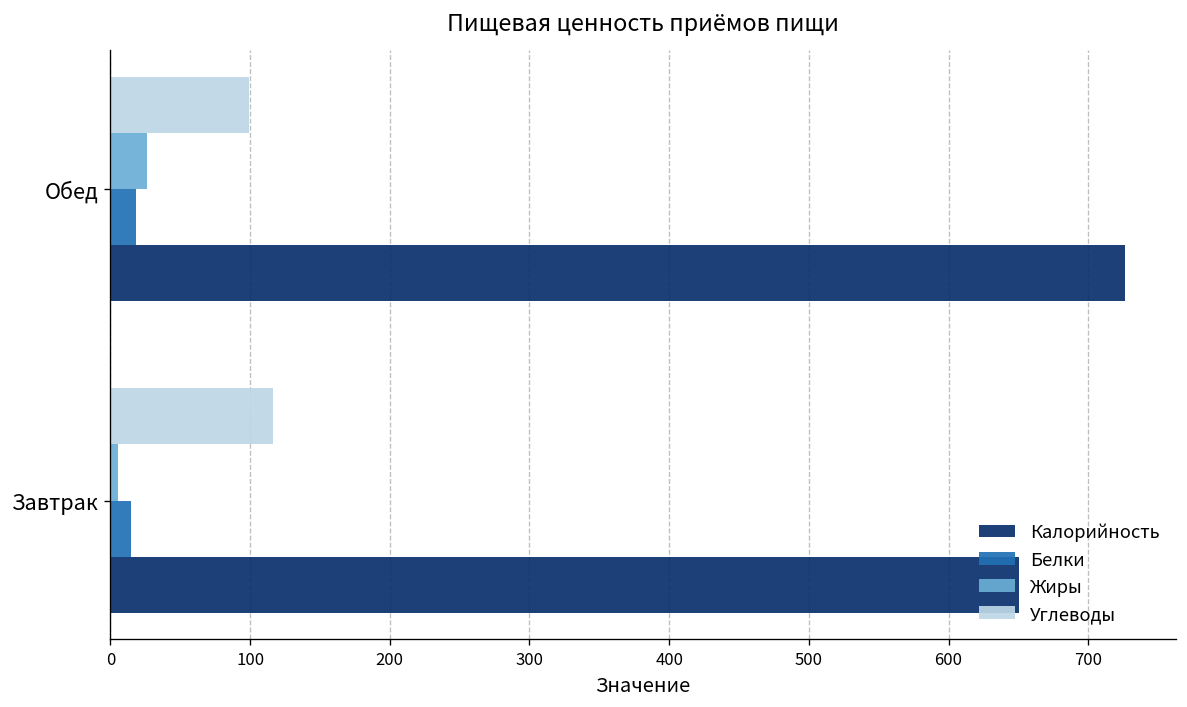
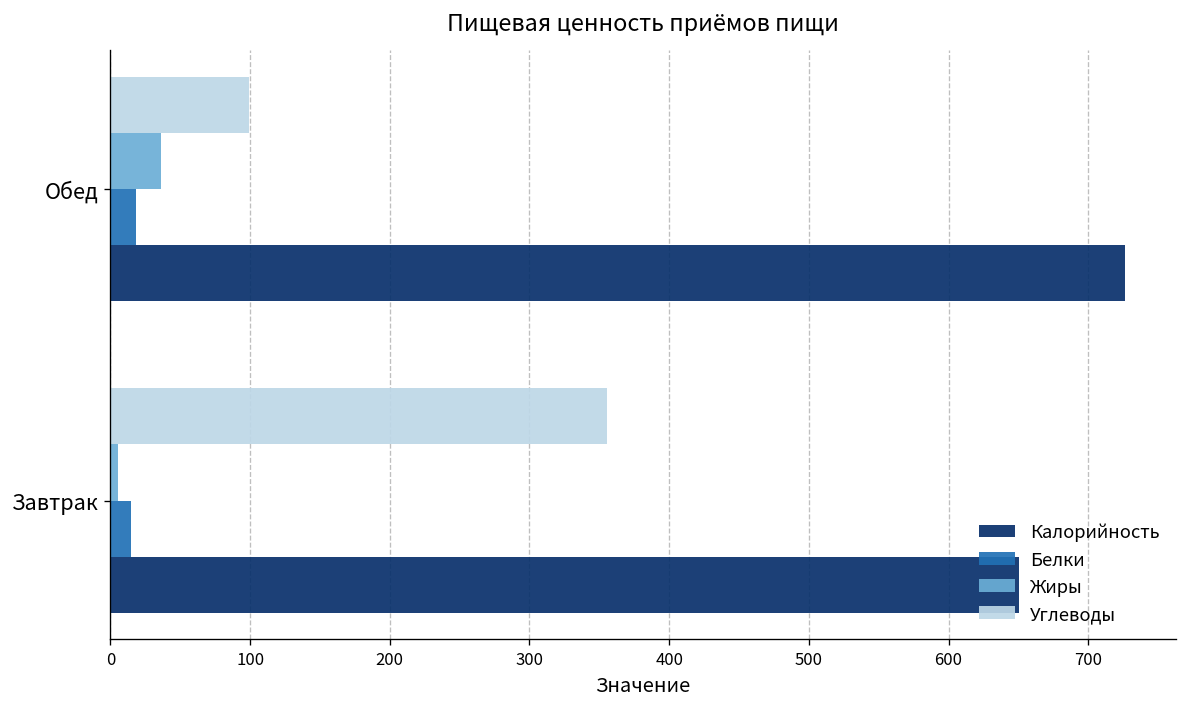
Жиры, Обед: 27 -> 36
Углеводы, Завтрак: 116 -> 355
